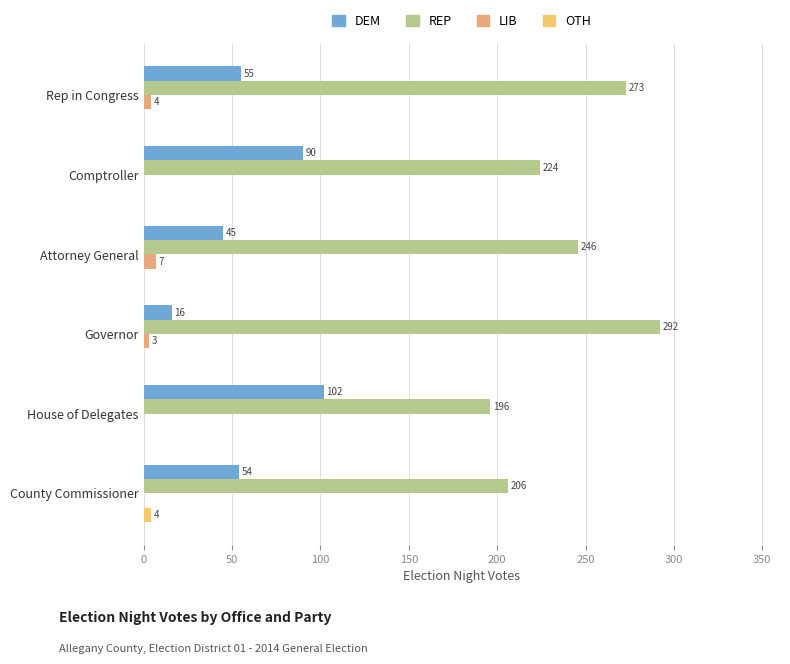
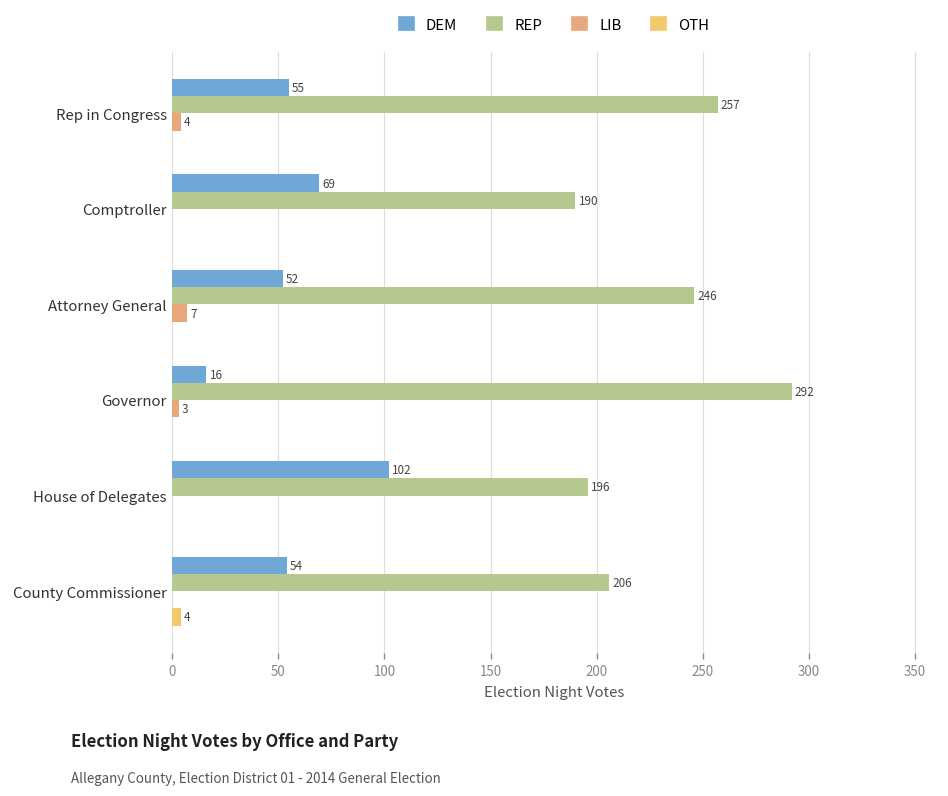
REP, Rep in Congress: 273 -> 257
DEM, Comptroller: 90 -> 69
REP, Comptroller: 224 -> 190
DEM, Attorney General: 45 -> 52
